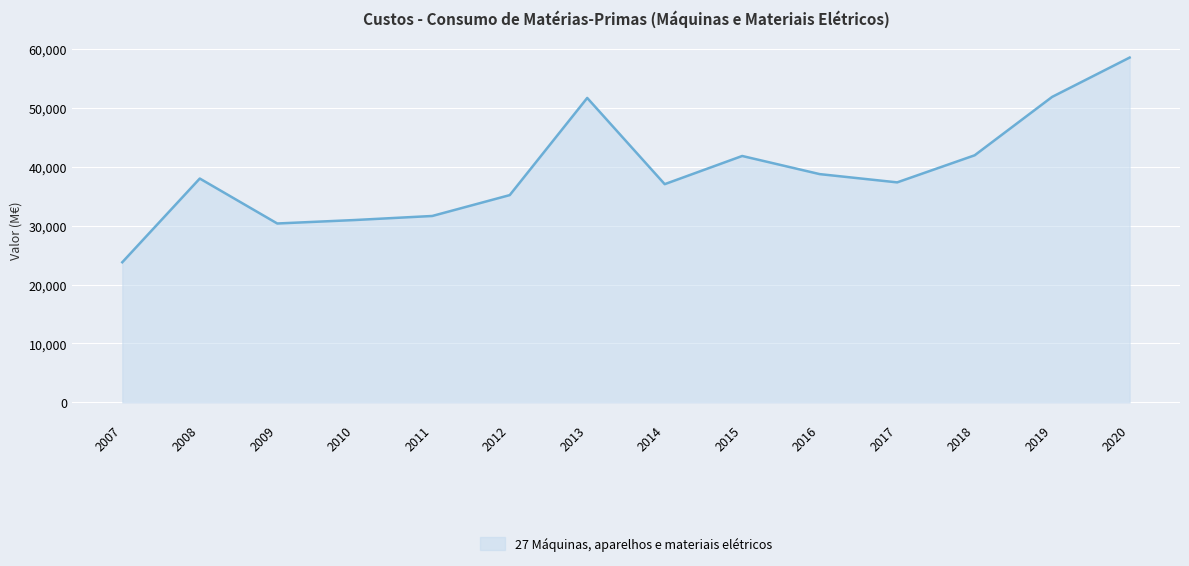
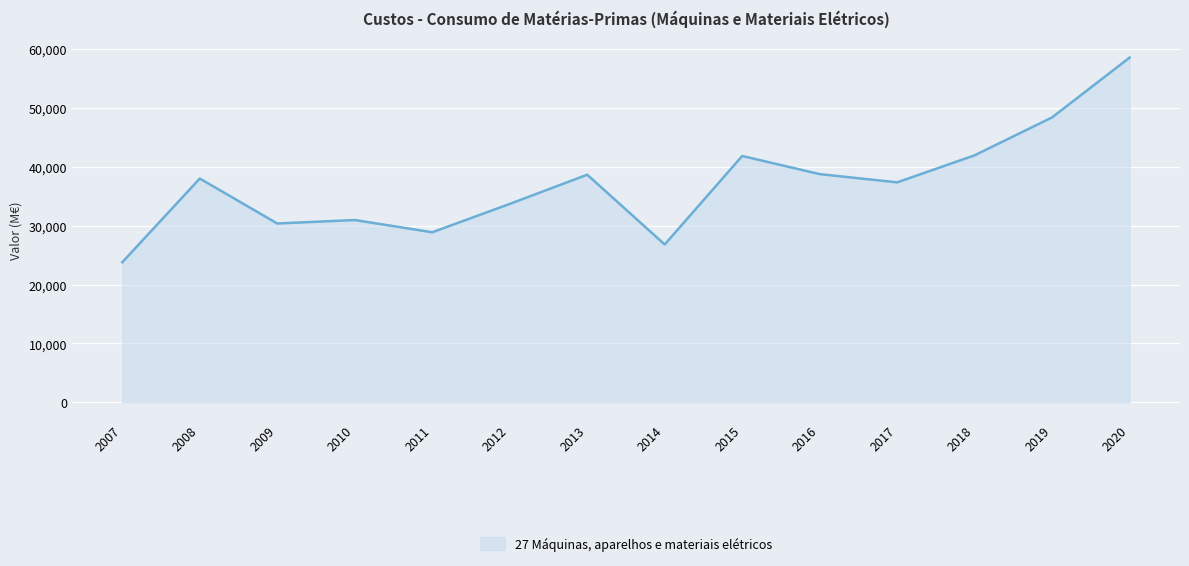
2011: 32,000 -> 29,000
2012: 35,000 -> 34,000
2013: 52,000 -> 39,000
2014: 37,000 -> 27,000
2019: 52,000 -> 48,000
